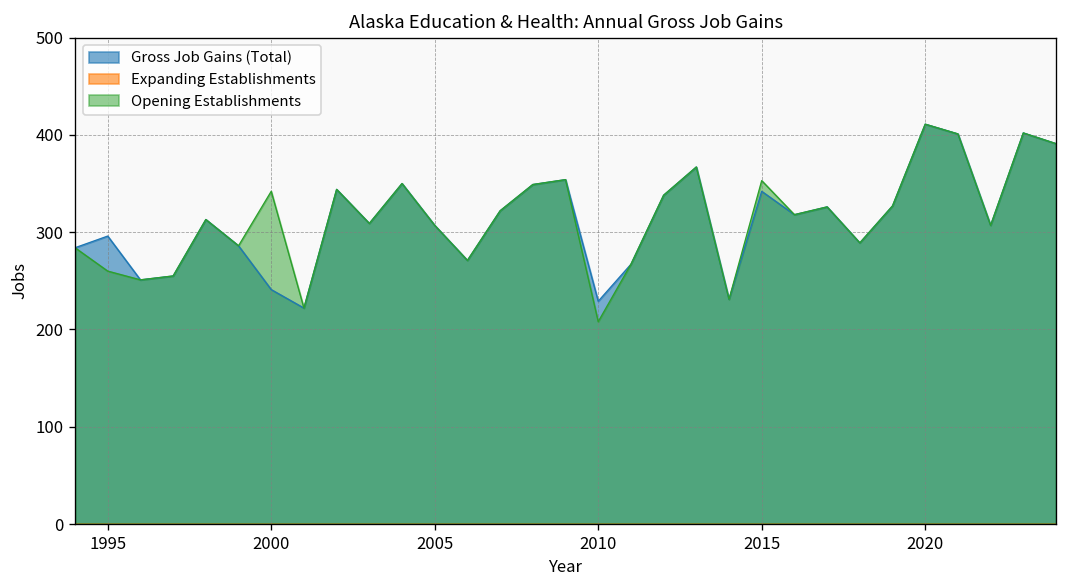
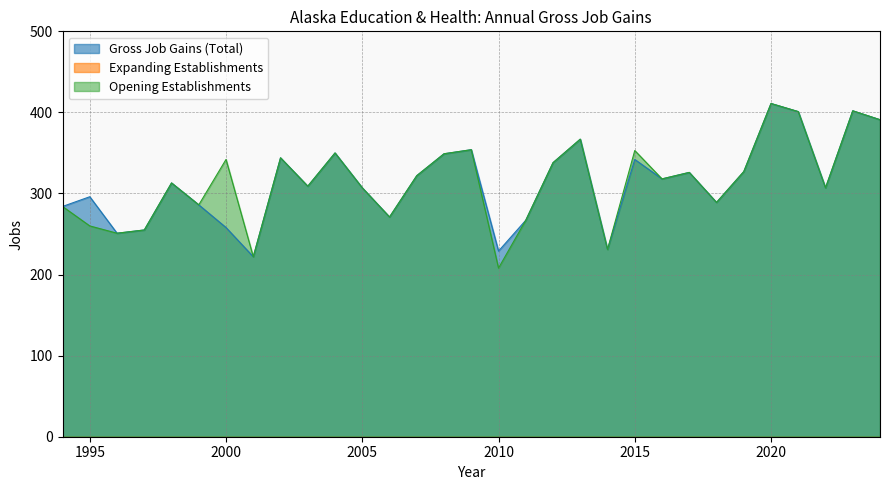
Gross Job Gains (Total), 2000: 240 -> 260
